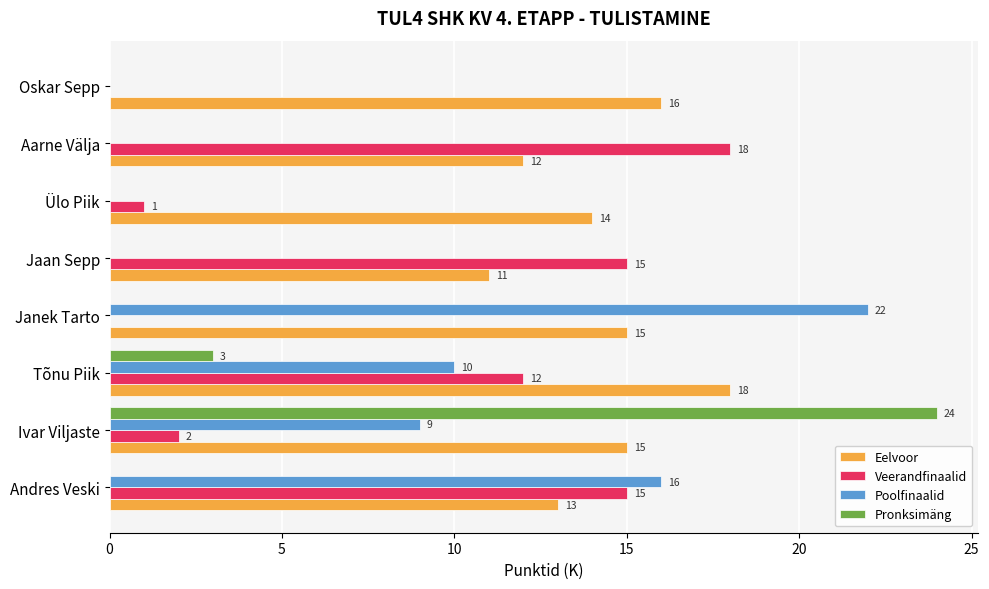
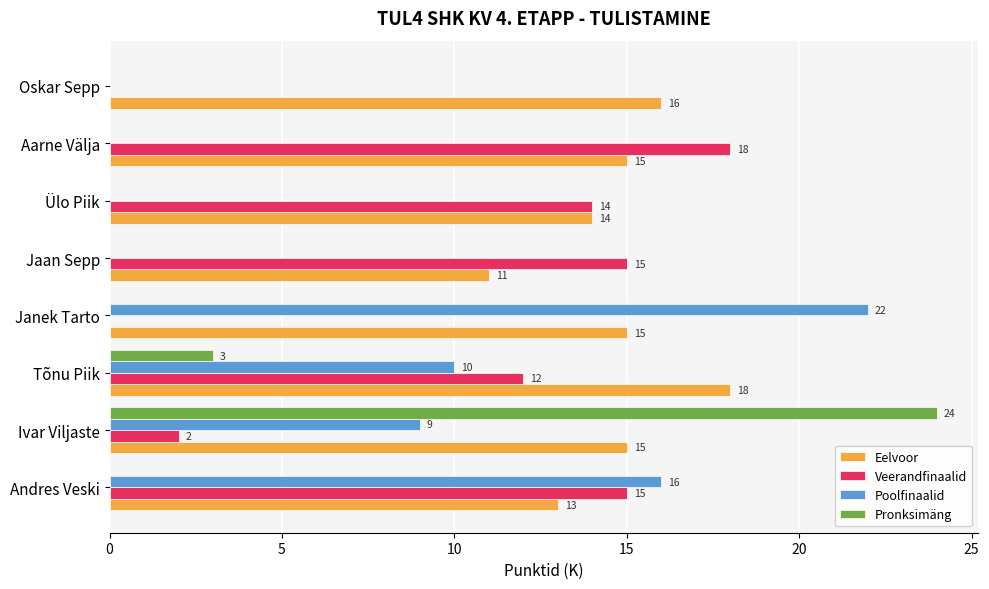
Eelvoor, Aarne Välja: 12 -> 15
Veerandfinaalid, Ülo Piik: 1 -> 14
